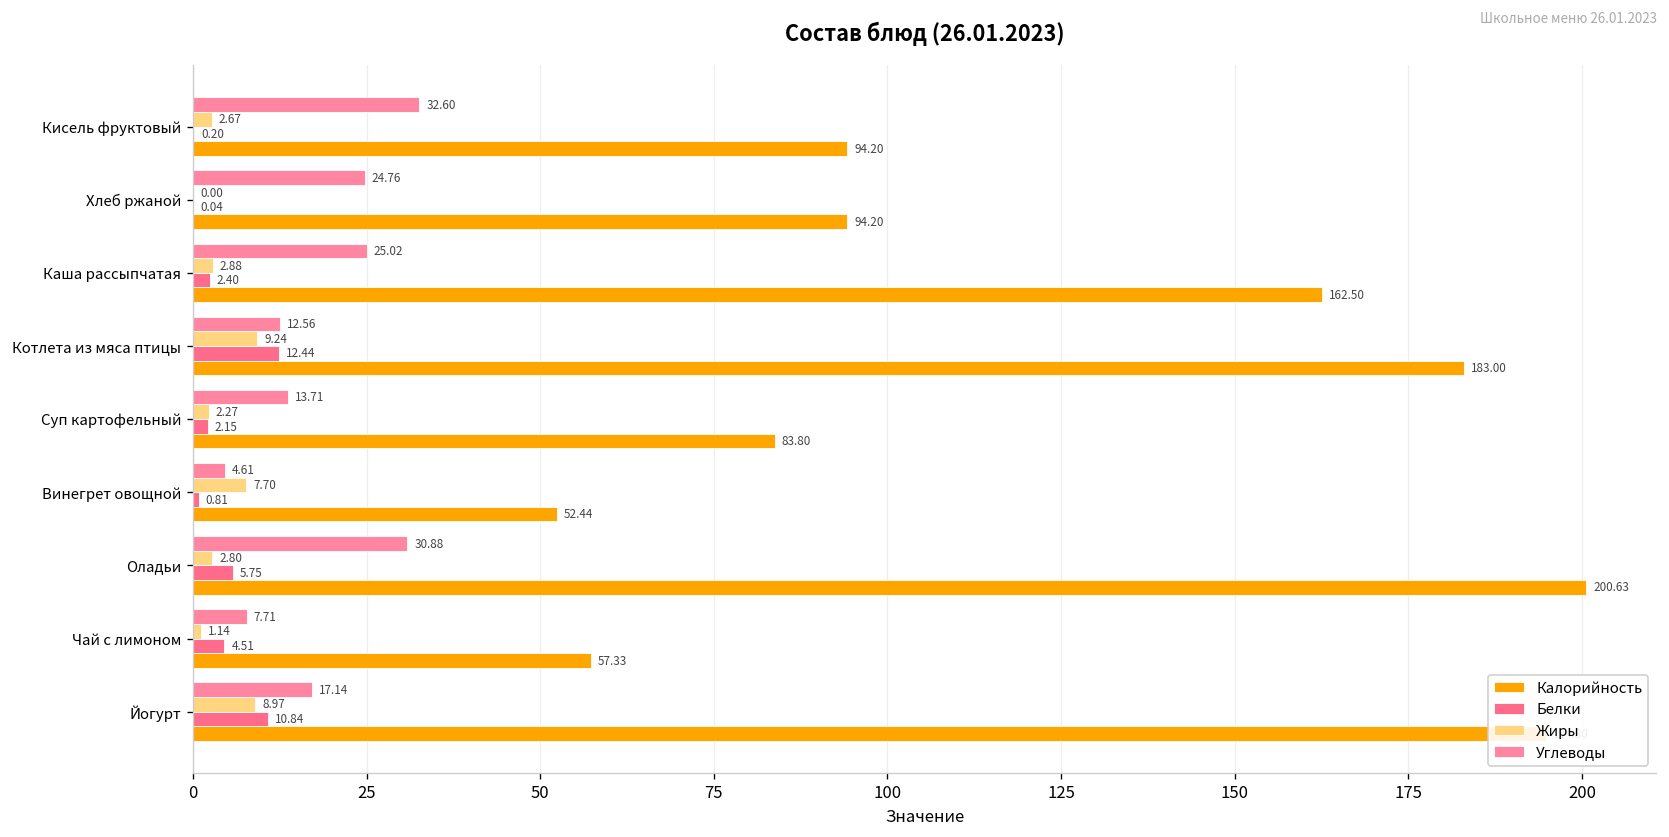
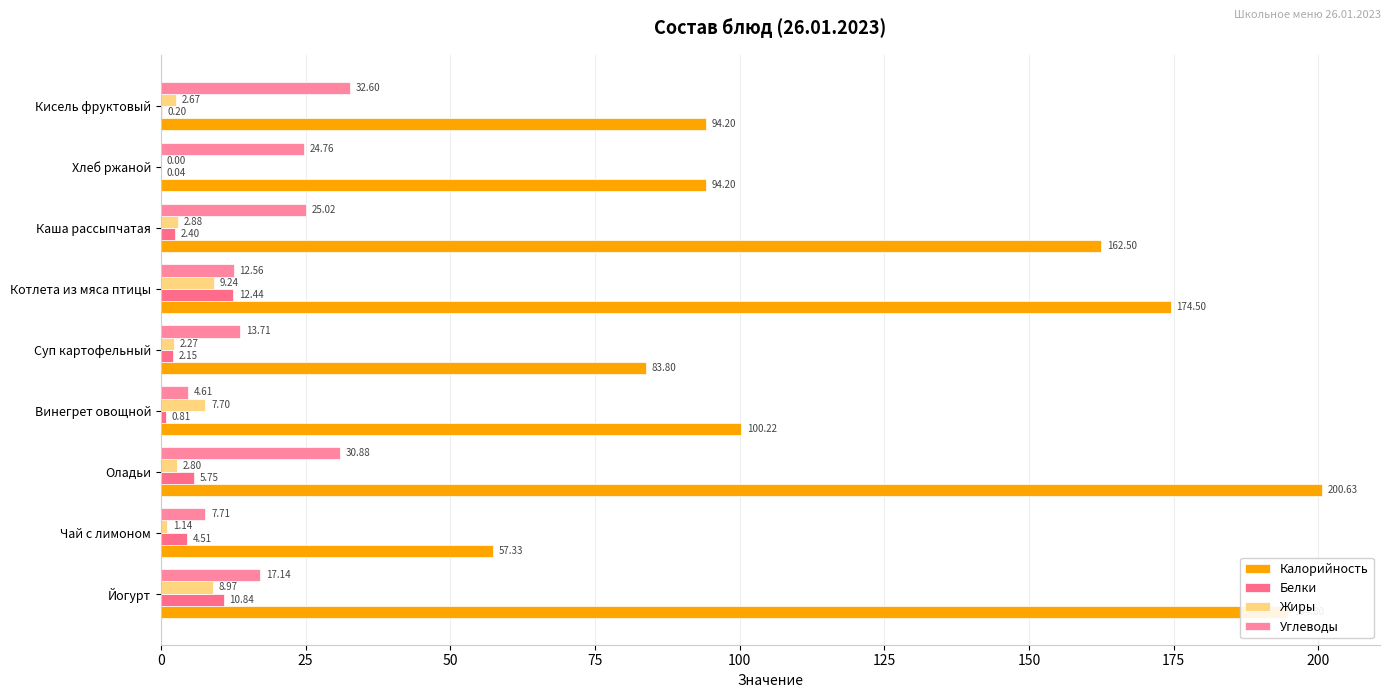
Калорийность, Котлета из мяса птицы: 183.00 -> 174.50
Калорийность, Винегрет овощной: 52.44 -> 100.22
